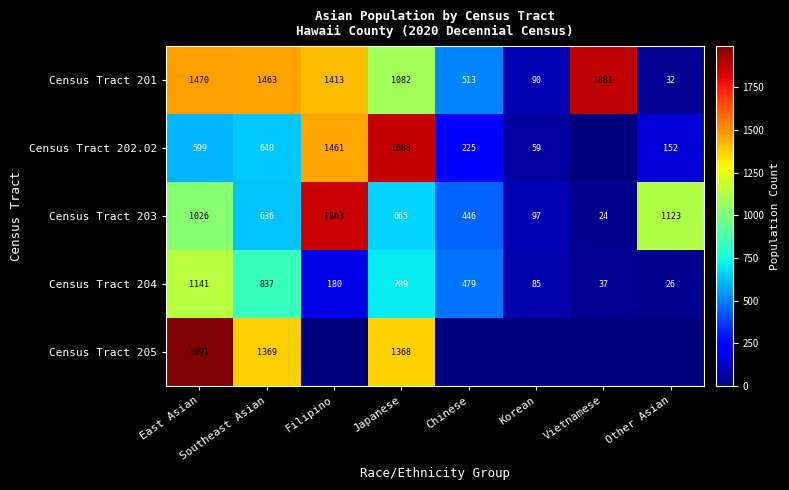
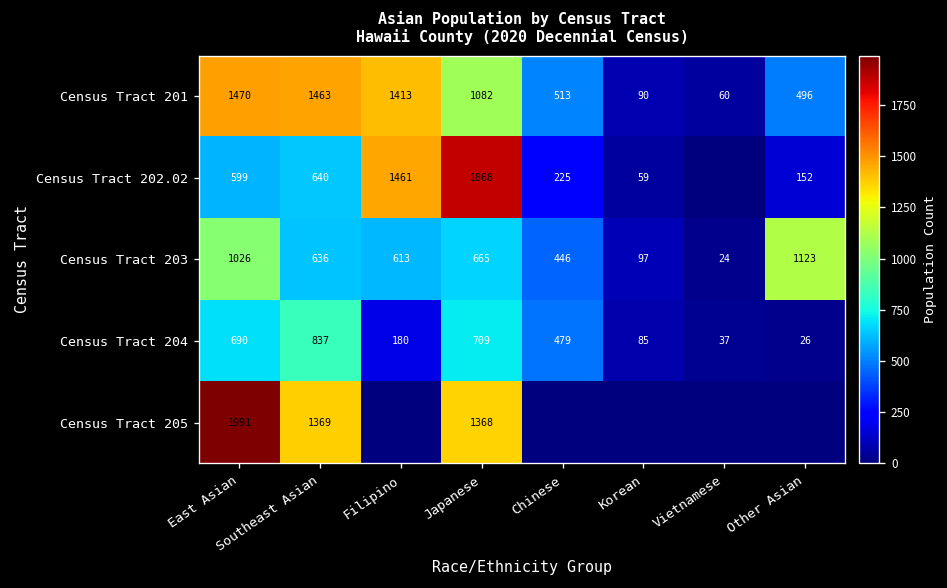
Census Tract 201, Vietnamese: 1881 -> 60
Census Tract 201, Other Asian: 32 -> 496
Census Tract 203, Filipino: 1863 -> 613
Census Tract 204, East Asian: 1141 -> 690
